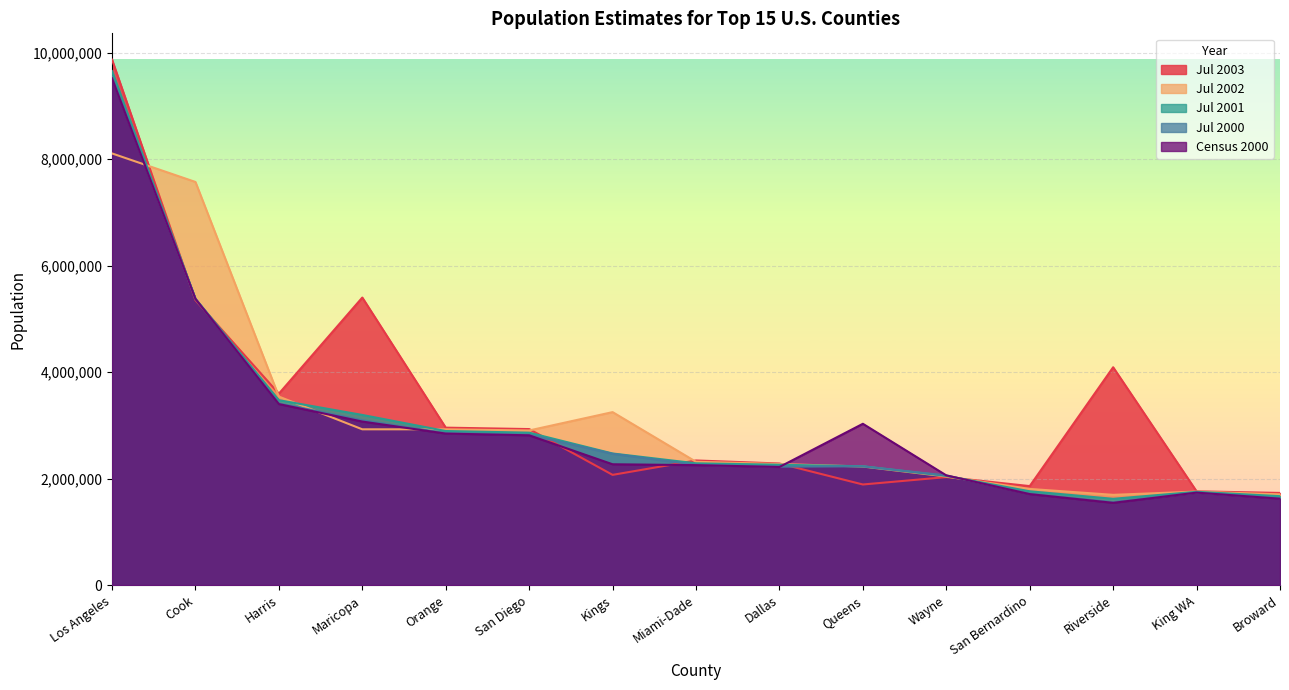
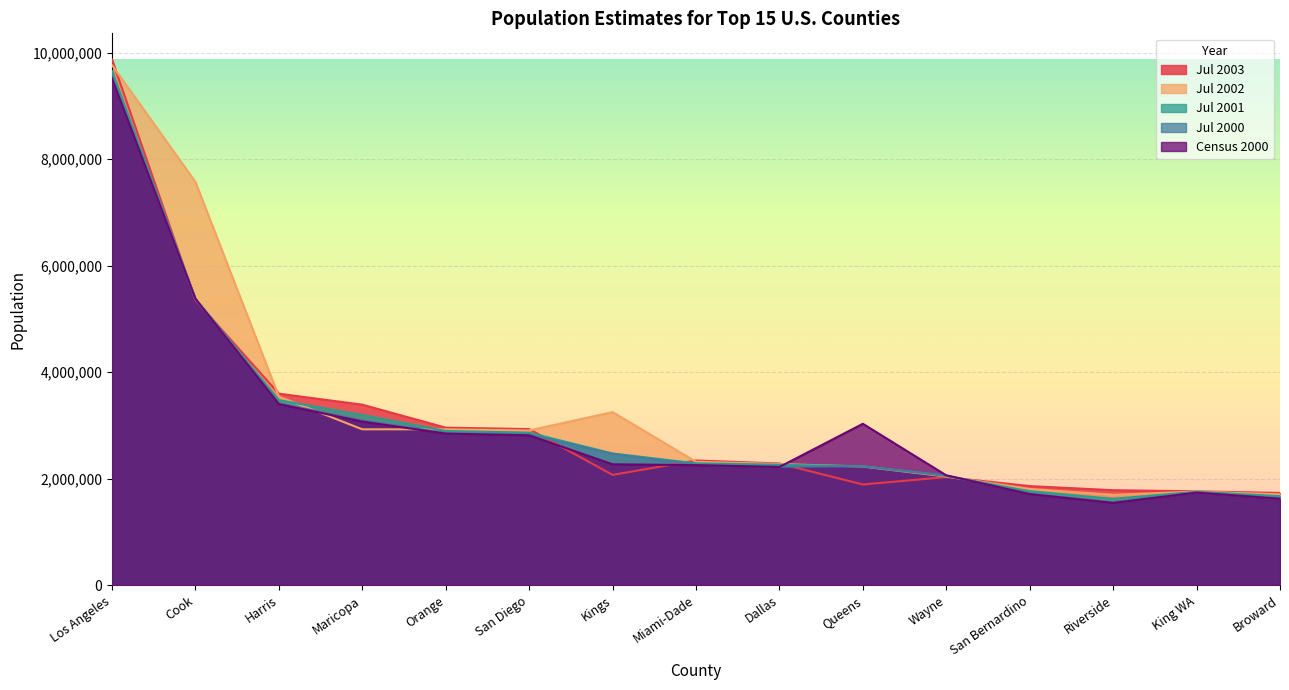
Jul 2002, Los Angeles: 8,100,000 -> 9,800,000
Jul 2003, Maricopa: 5,400,000 -> 3,400,000
Jul 2003, Riverside: 4,100,000 -> 1,800,000
